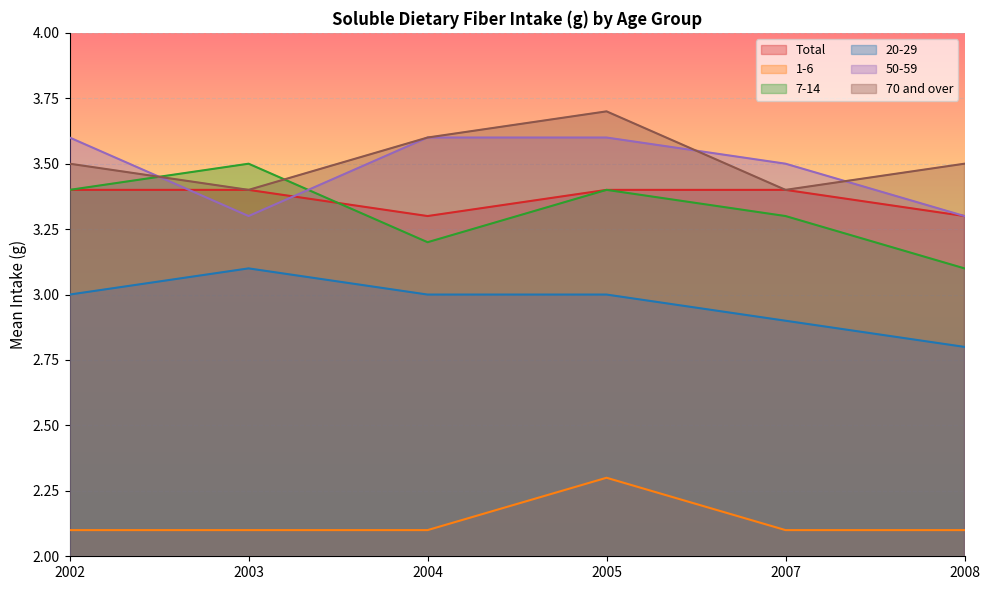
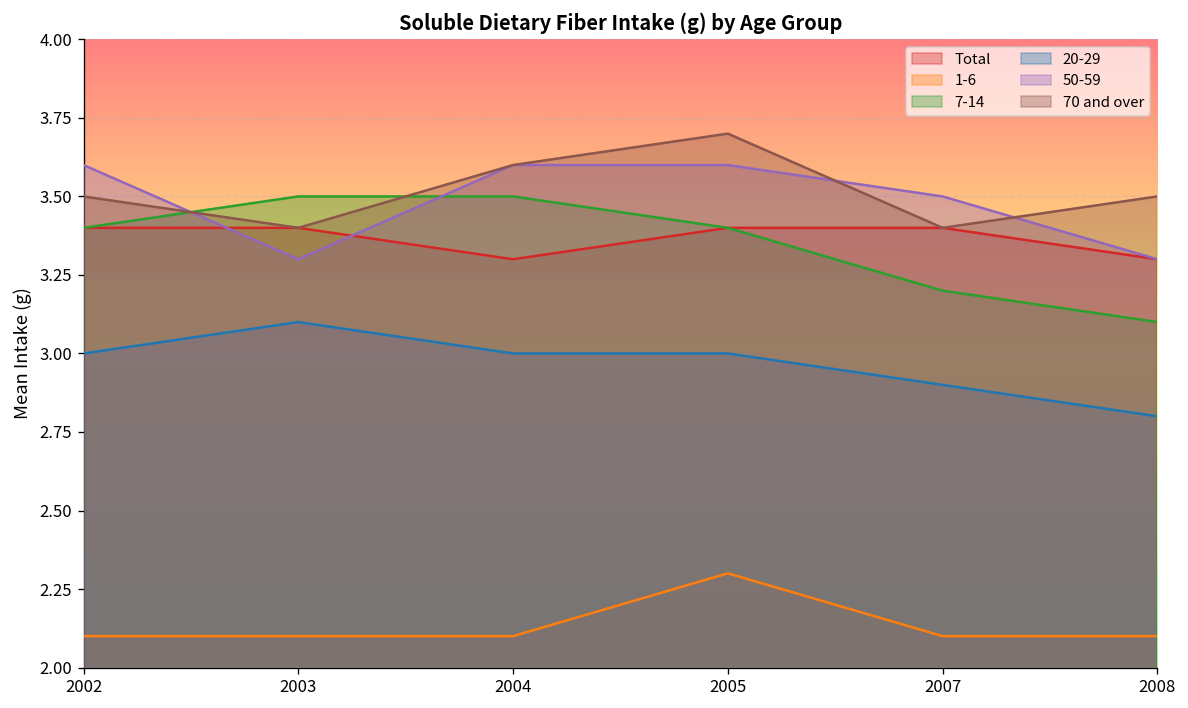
7-14, 2004: 3.2 -> 3.5
7-14, 2007: 3.3 -> 3.2
